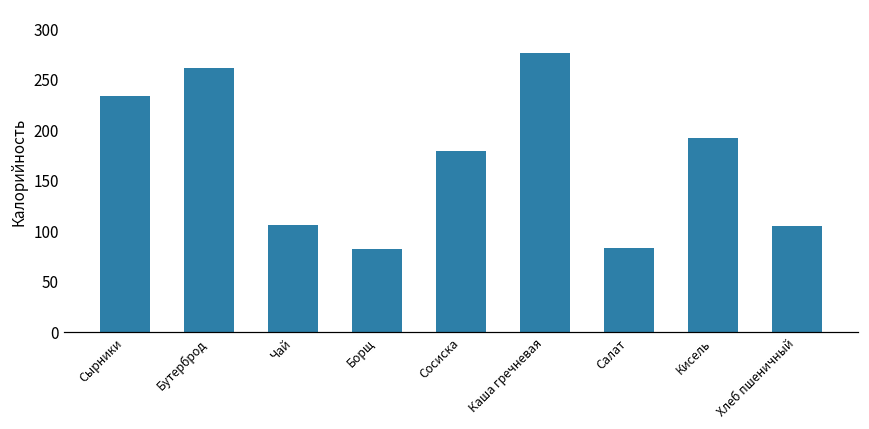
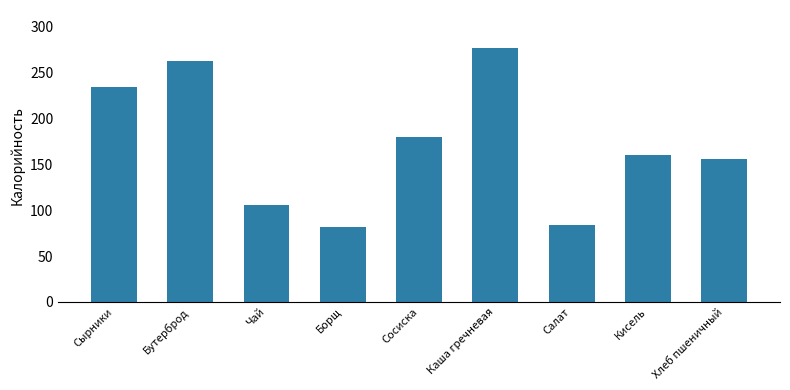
Кисель: 190 -> 160
Хлеб пшеничный: 100 -> 160
